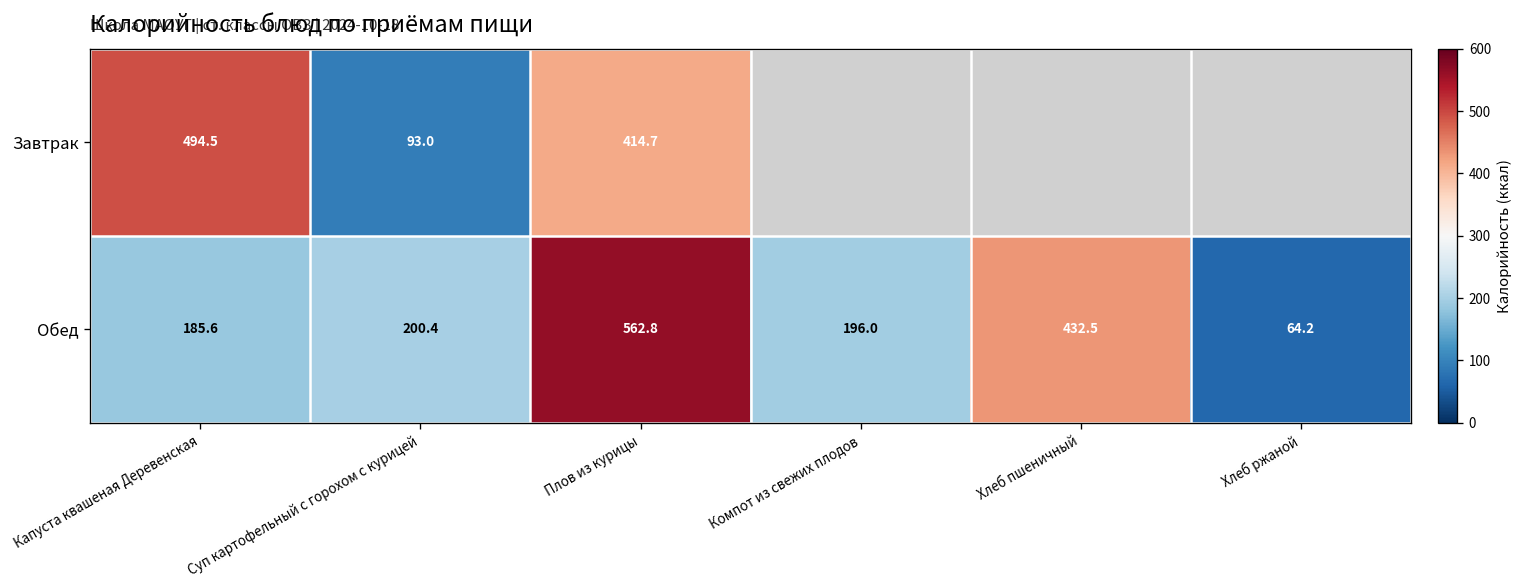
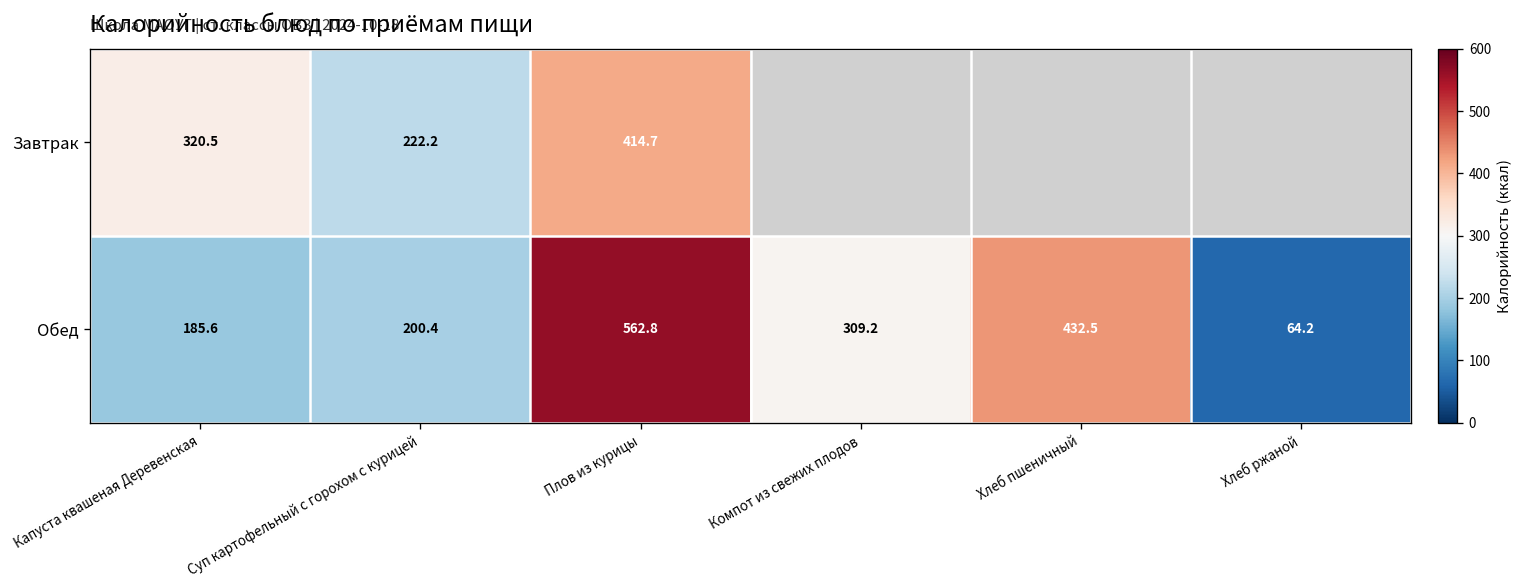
Завтрак, Капуста квашеная Деревенская: 494.5 -> 320.5
Завтрак, Суп картофельный с горохом с курицей: 93.0 -> 222.2
Обед, Компот из свежих плодов: 196.0 -> 309.2
